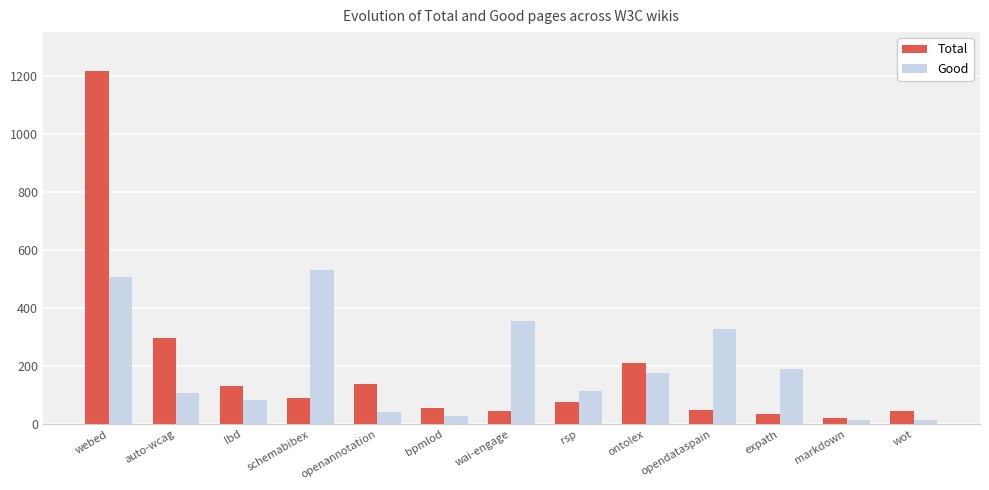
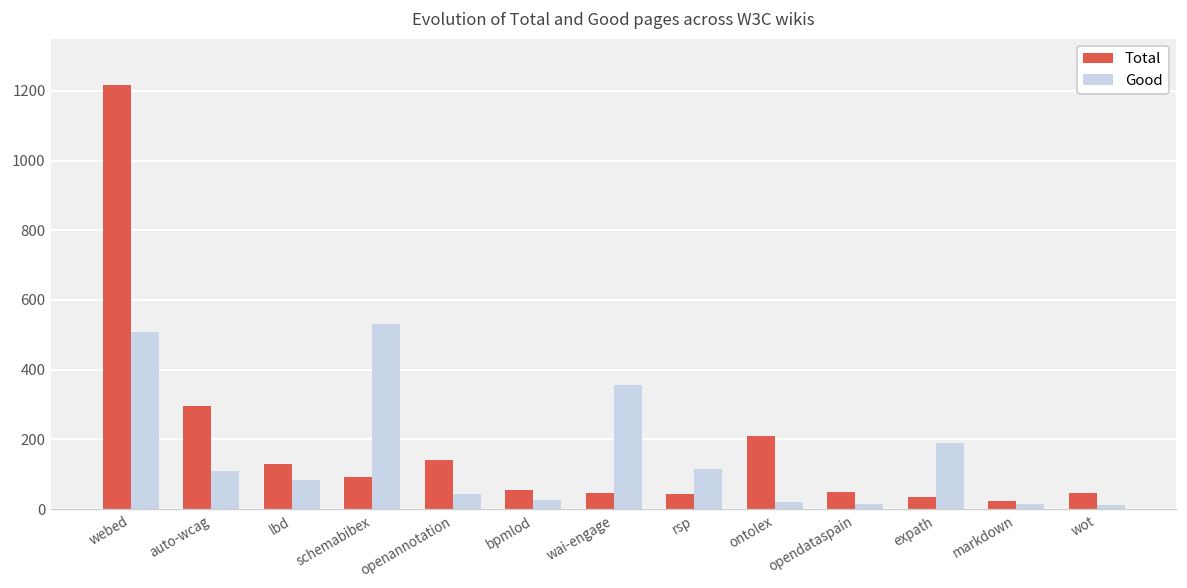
Total, rsp: 80 -> 40
Good, ontolex: 180 -> 20
Good, opendataspain: 330 -> 20
